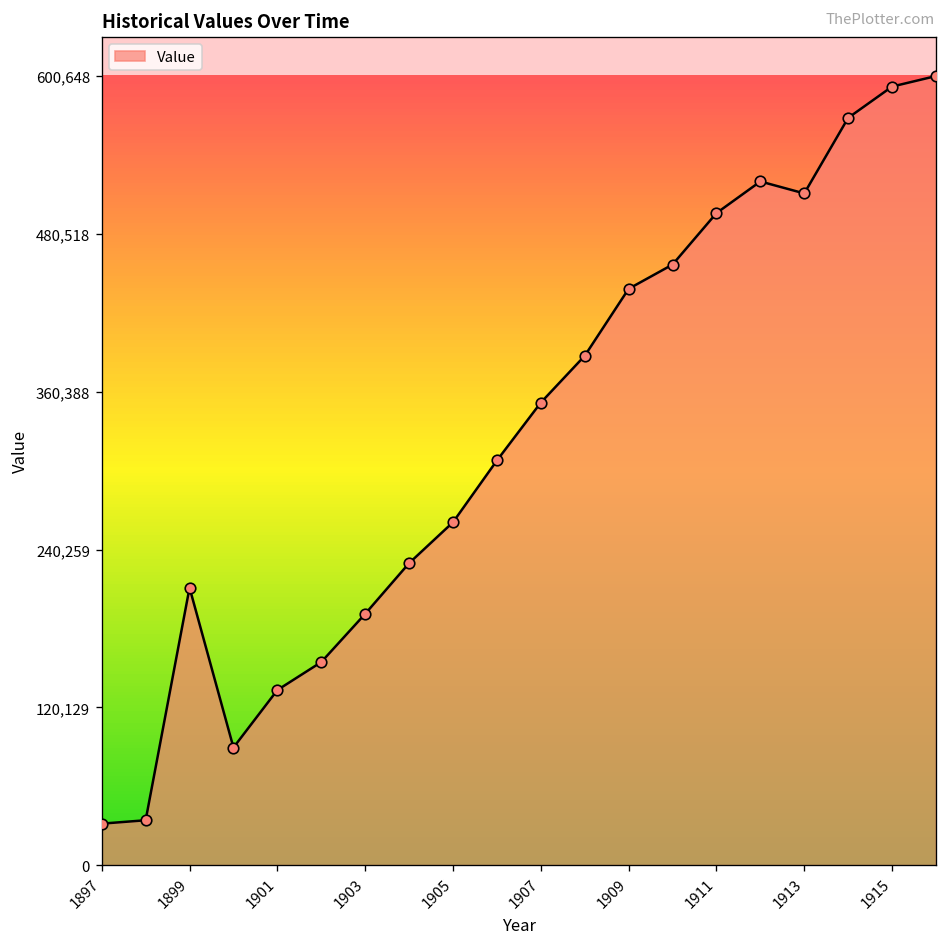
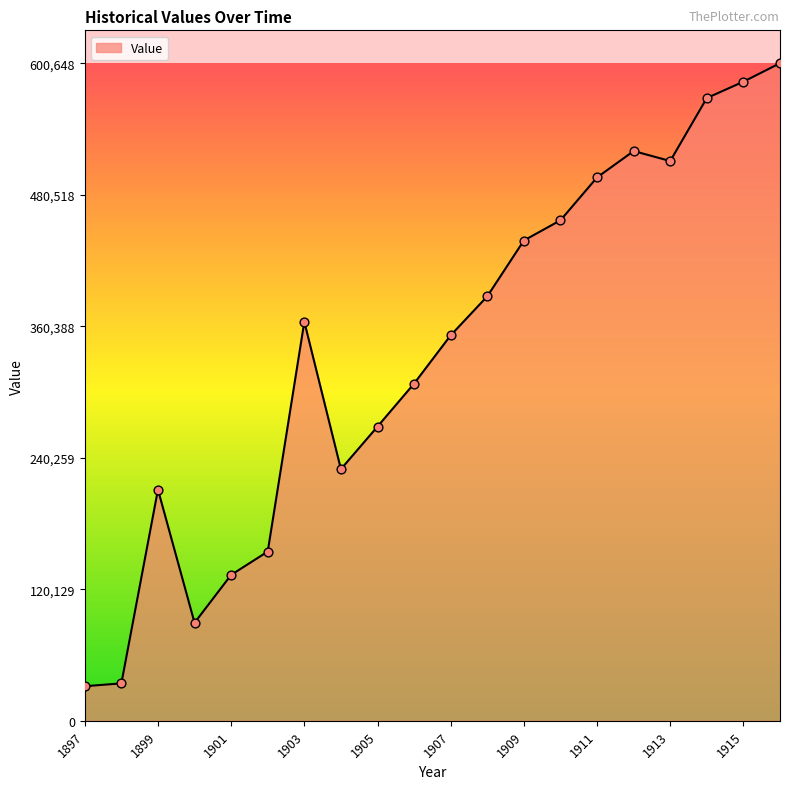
1903: 191,000 -> 364,000
1905: 261,000 -> 269,000
1915: 593,000 -> 584,000
